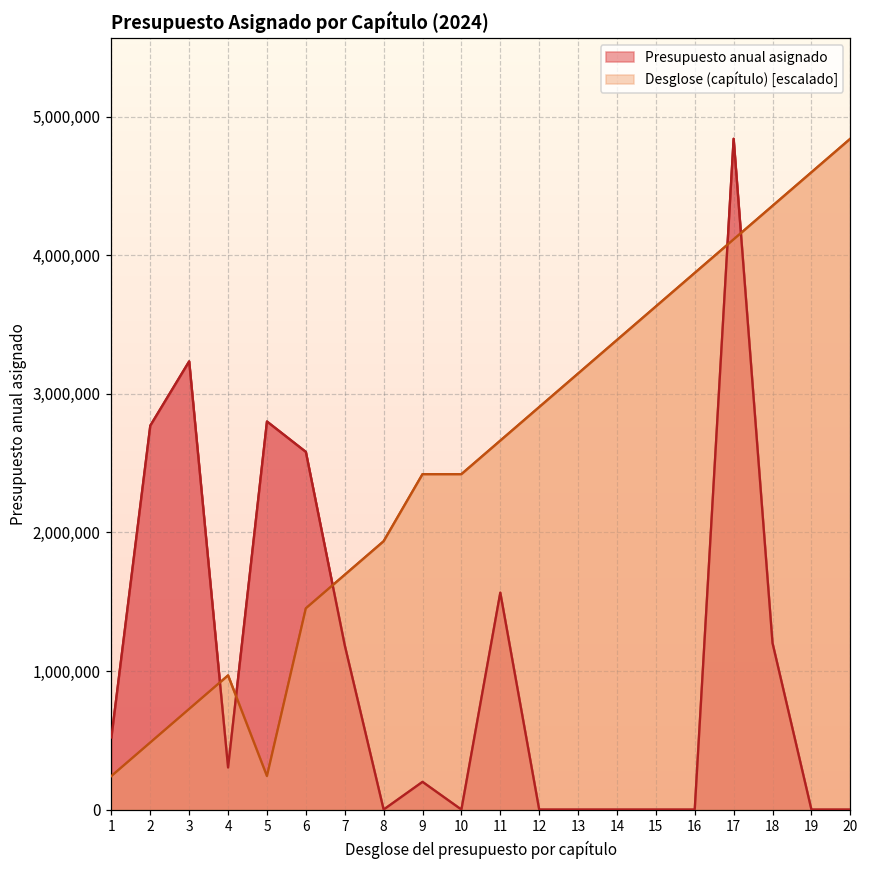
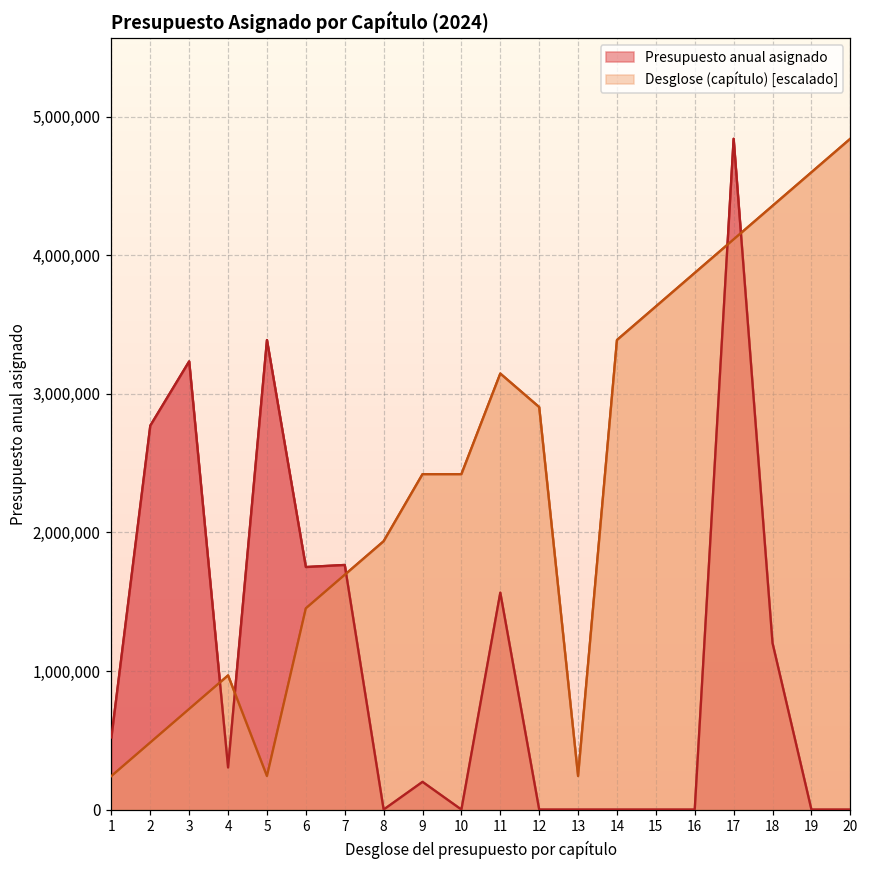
Presupuesto anual asignado, 5: 2,800,000 -> 3,390,000
Presupuesto anual asignado, 6: 2,580,000 -> 1,750,000
Presupuesto anual asignado, 7: 1,190,000 -> 1,770,000
Desglose (capítulo) [escalado], 11: 2,660,000 -> 3,150,000
Desglose (capítulo) [escalado], 13: 3,150,000 -> 240,000
